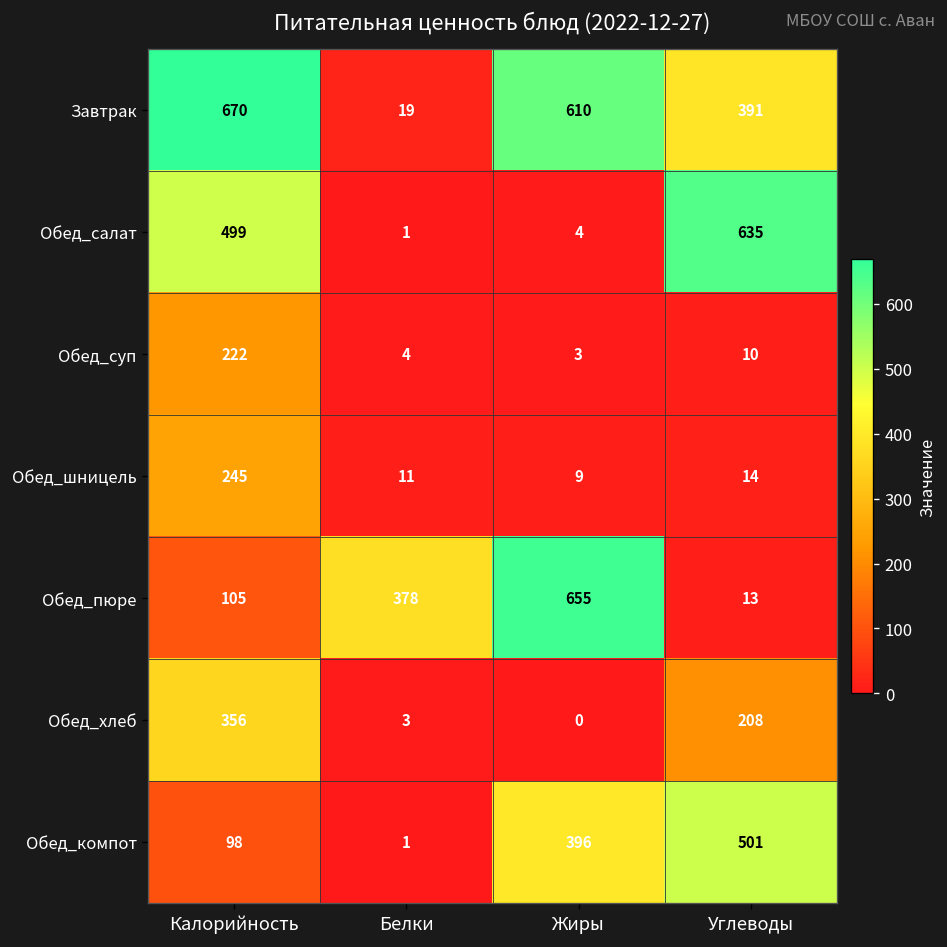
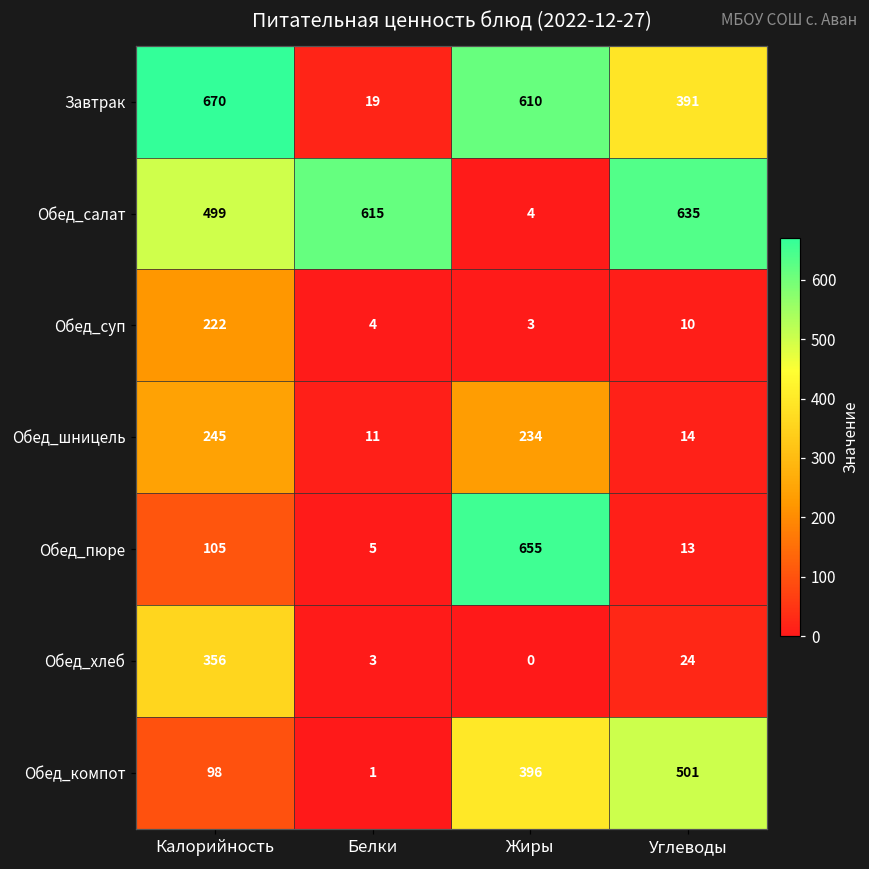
Обед_салат, Белки: 1 -> 615
Обед_шницель, Жиры: 9 -> 234
Обед_пюре, Белки: 378 -> 5
Обед_хлеб, Углеводы: 208 -> 24
